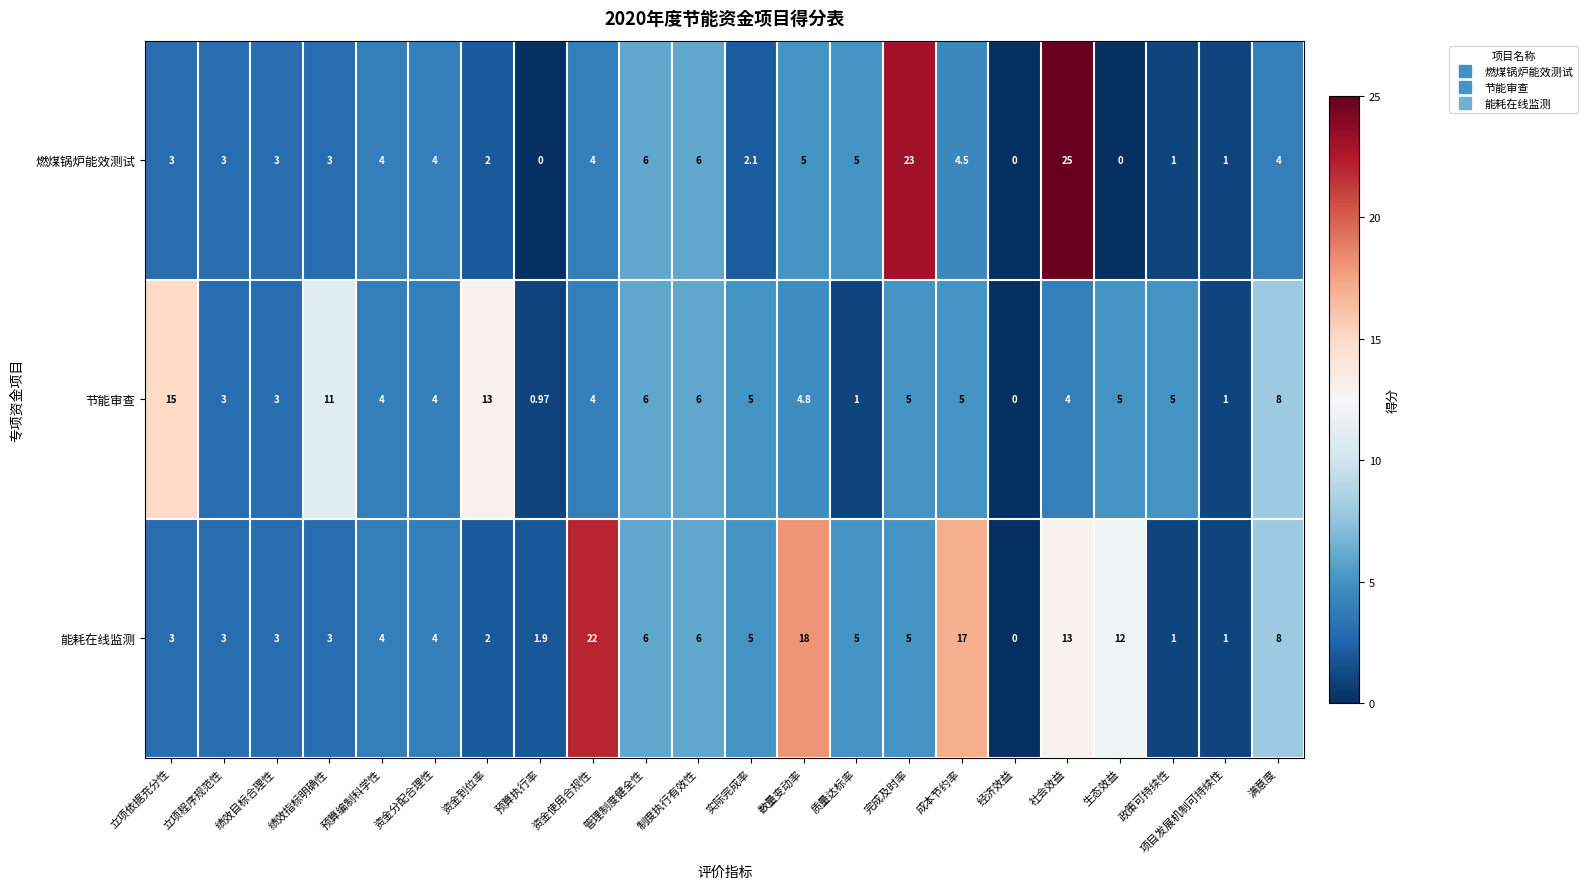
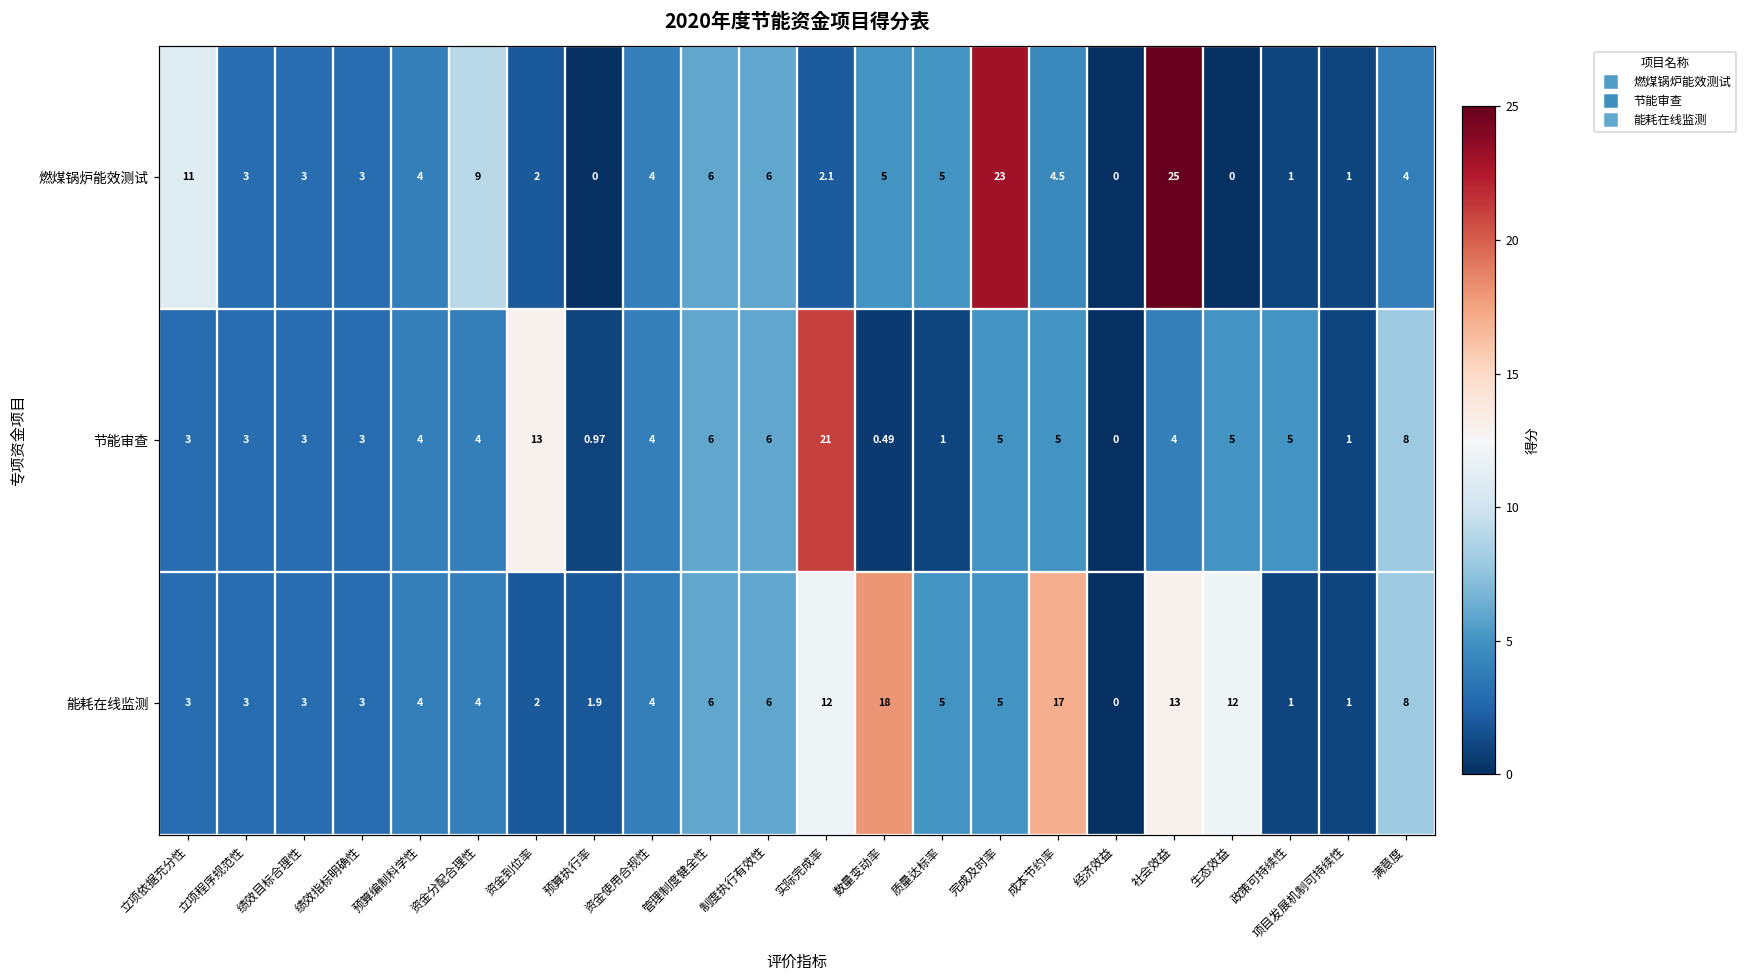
燃煤锅炉能效测试, 立项依据充分性: 3 -> 11
燃煤锅炉能效测试, 资金分配合理性: 4 -> 9
节能审查, 立项依据充分性: 15 -> 3
节能审查, 绩效指标明确性: 11 -> 3
节能审查, 实际完成率: 5 -> 21
节能审查, 数量变动率: 4.8 -> 0.49
能耗在线监测, 资金使用合规性: 22 -> 4
能耗在线监测, 实际完成率: 5 -> 12
